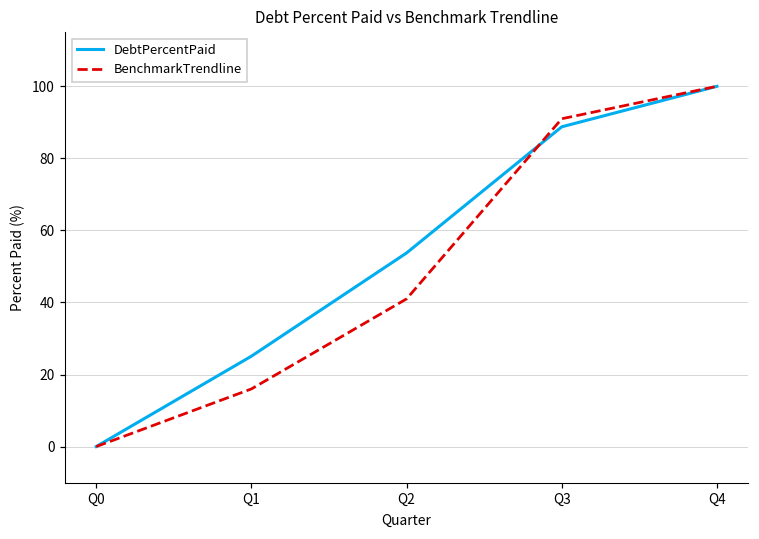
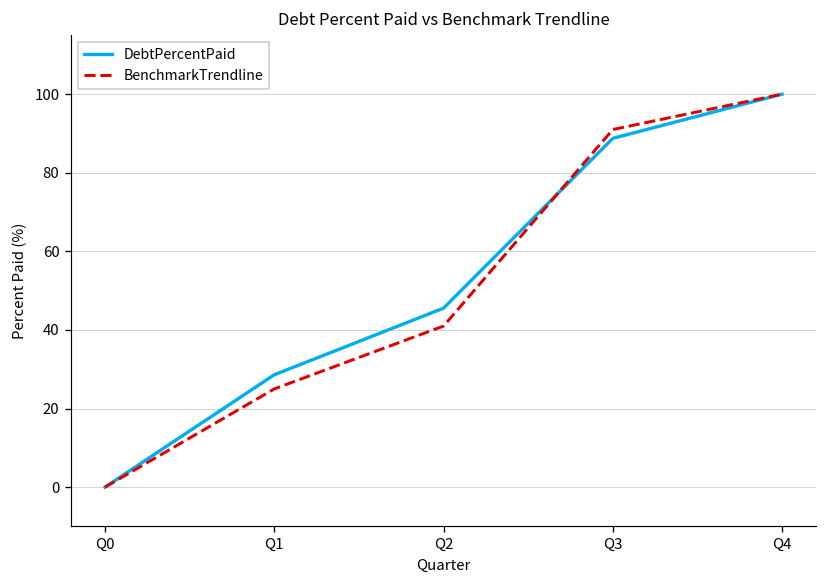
DebtPercentPaid, Q1: 25 -> 29
BenchmarkTrendline, Q1: 16 -> 25
DebtPercentPaid, Q2: 54 -> 46
